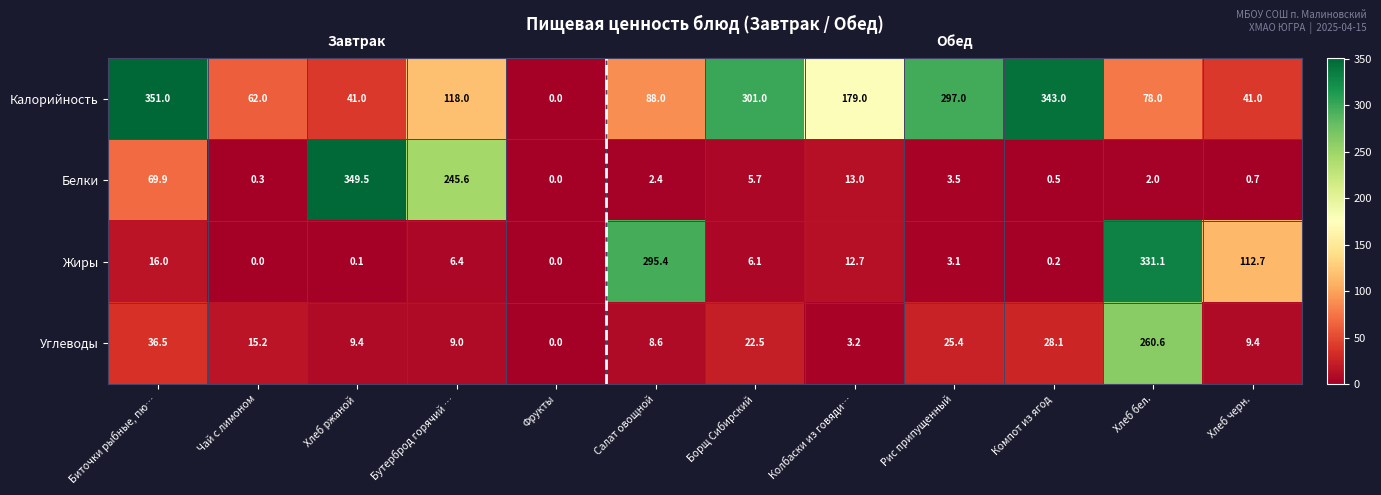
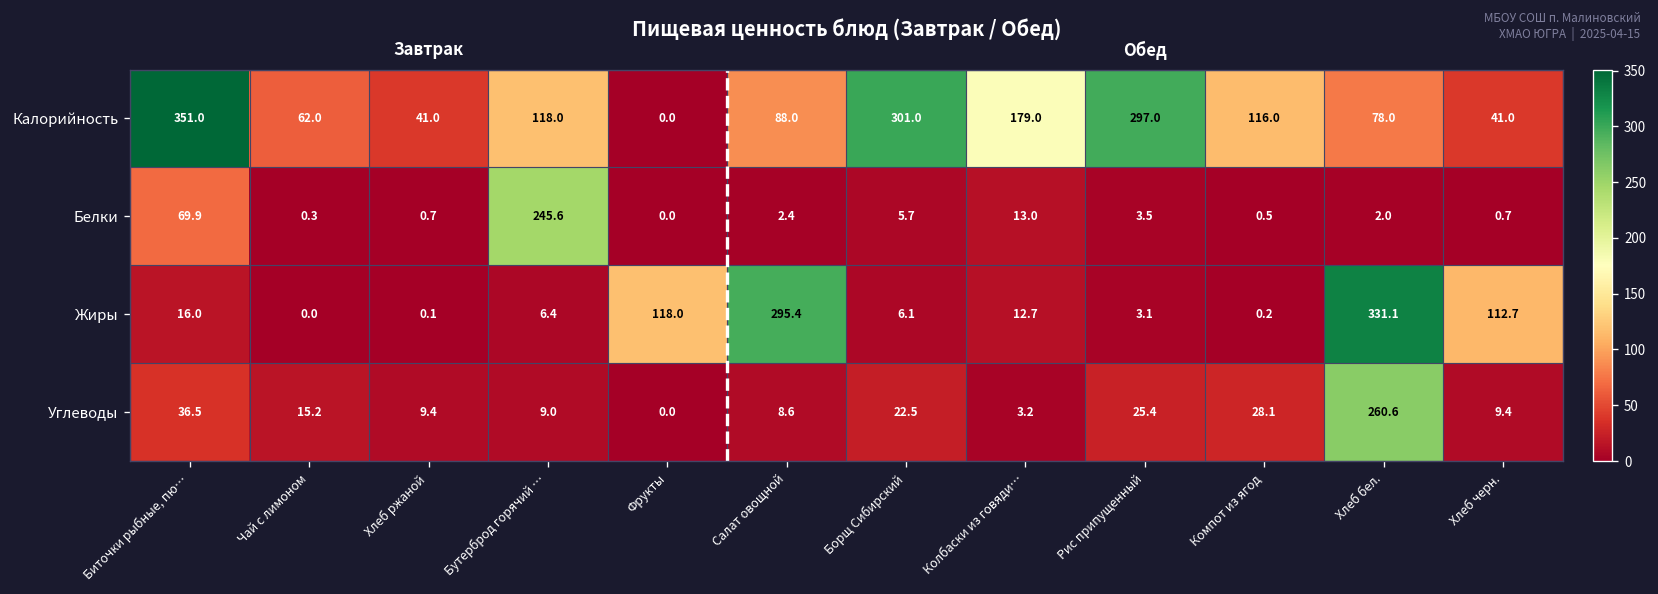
Калорийность, Компот из ягод: 343.0 -> 116.0
Белки, Хлеб ржаной: 349.5 -> 0.7
Жиры, Фрукты: 0.0 -> 118.0
